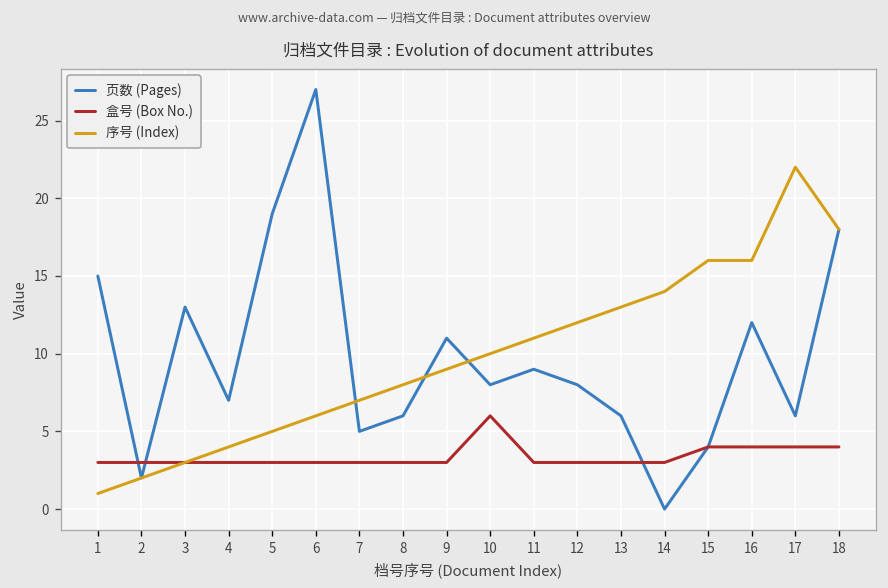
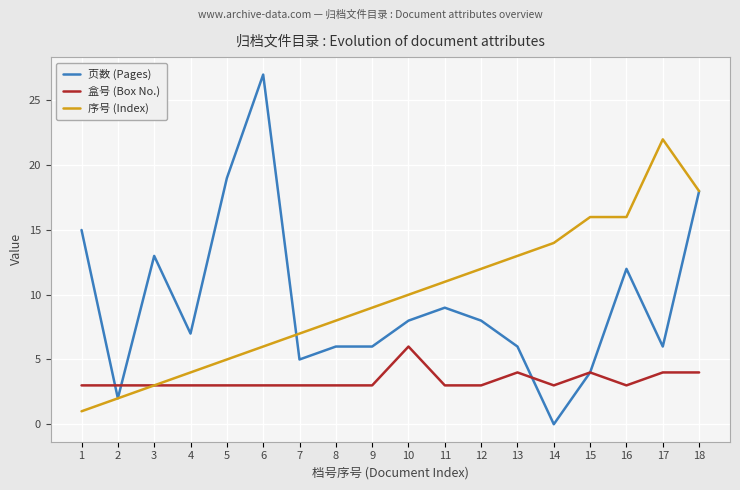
页数 (Pages), 9: 11 -> 6
盒号 (Box No.), 13: 3 -> 4
盒号 (Box No.), 16: 4 -> 3
